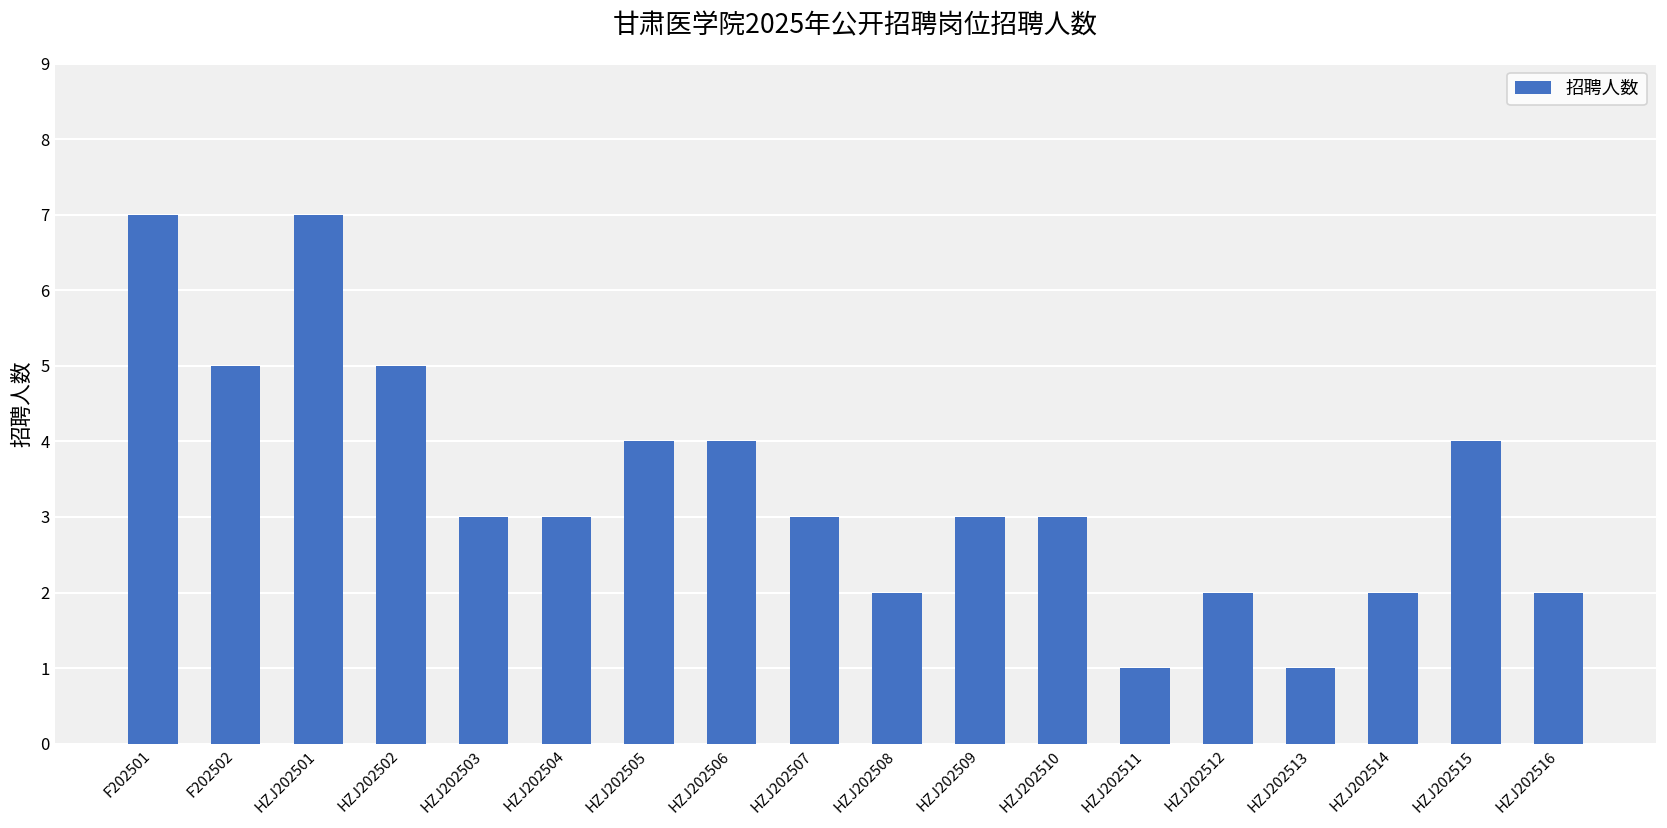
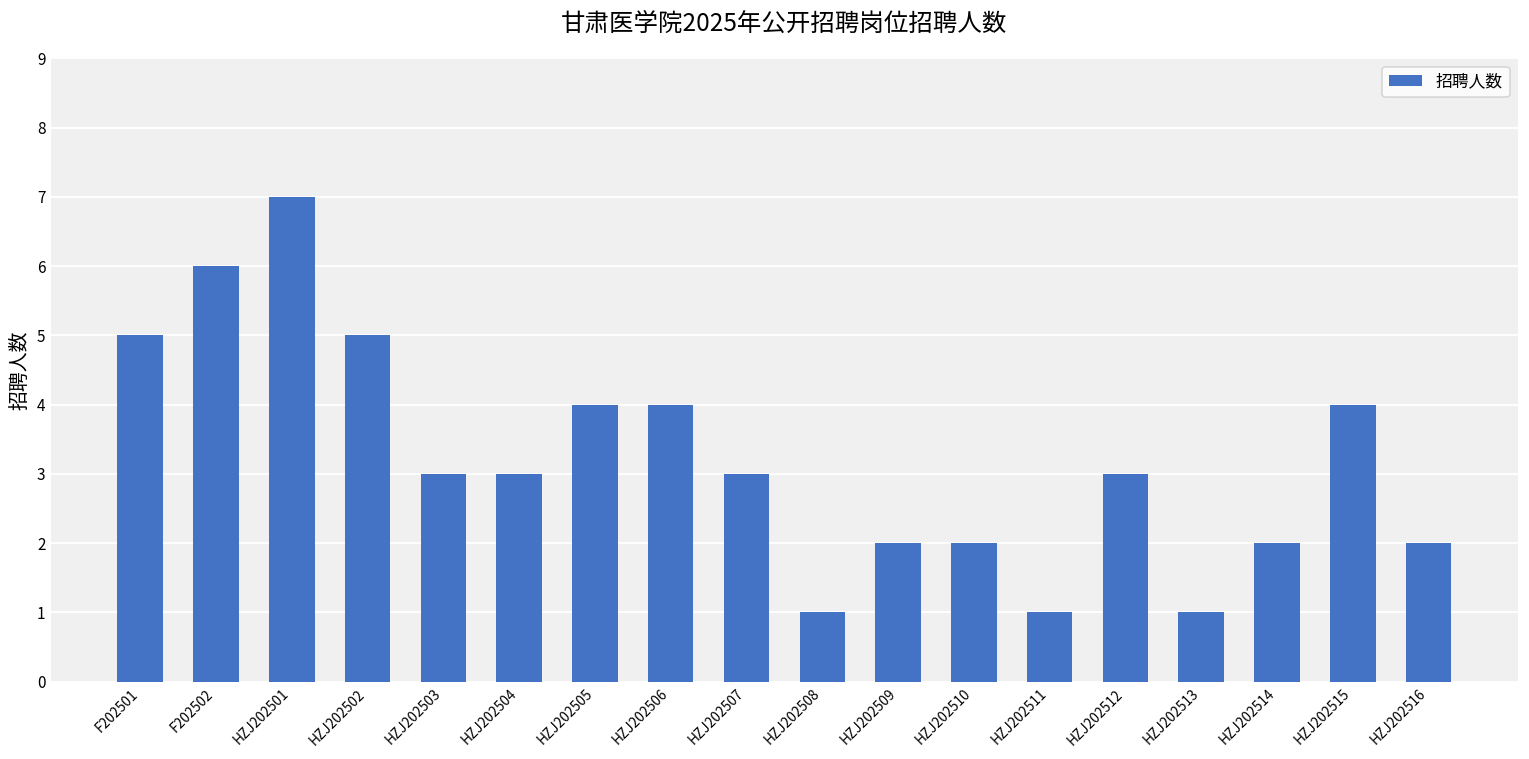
F202501: 7 -> 5
F202502: 5 -> 6
HZJ202508: 2 -> 1
HZJ202509: 3 -> 2
HZJ202510: 3 -> 2
HZJ202512: 2 -> 3
